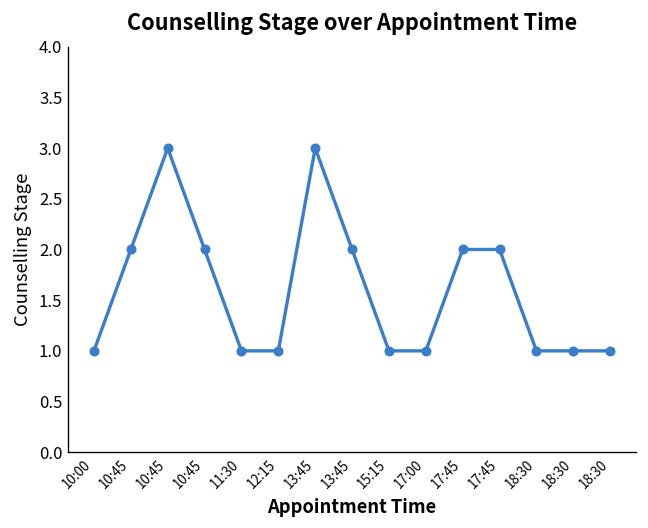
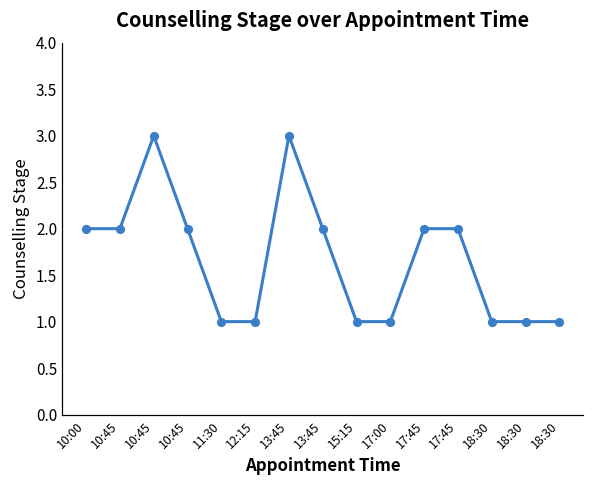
10:00: 1 -> 2
